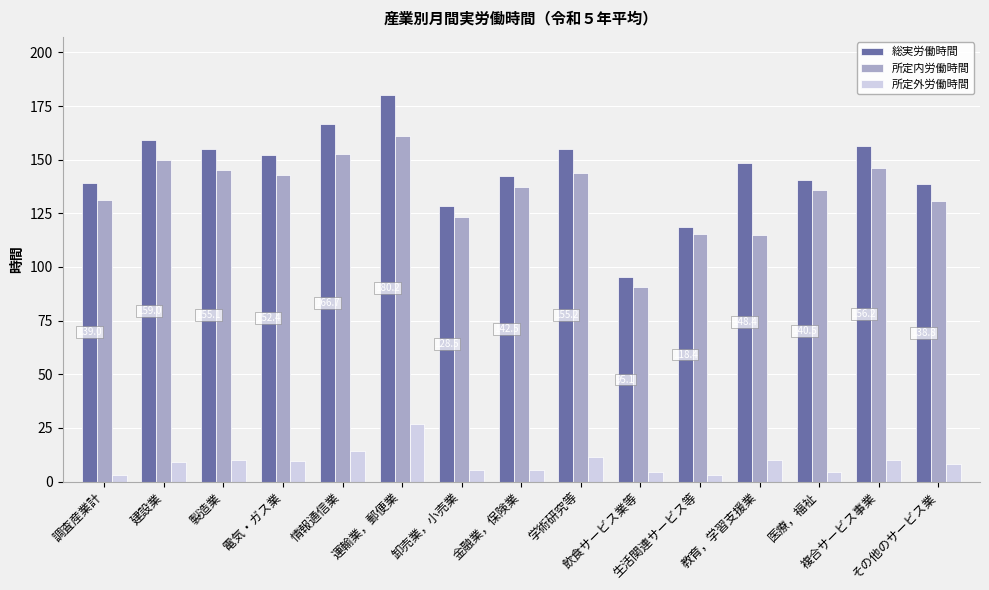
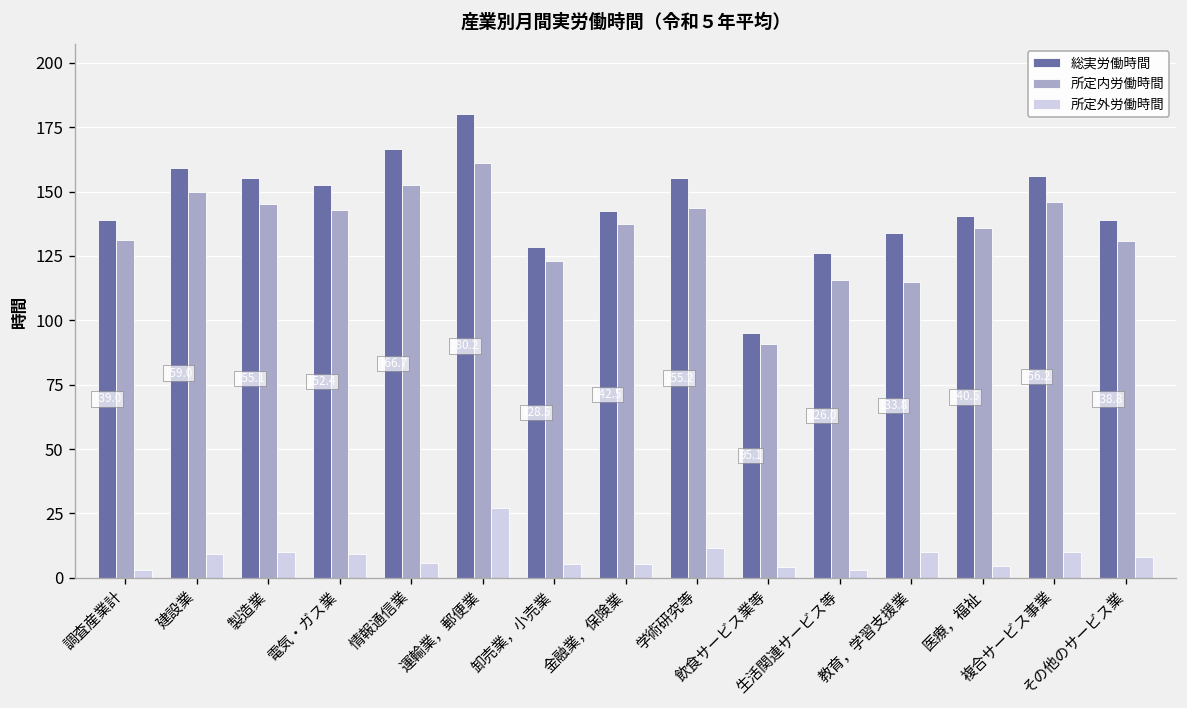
所定外労働時間, 情報通信業: 14 -> 6
総実労働時間, 生活関連サービス等: 118 -> 126
総実労働時間, 教育，学習支援業: 148 -> 134
